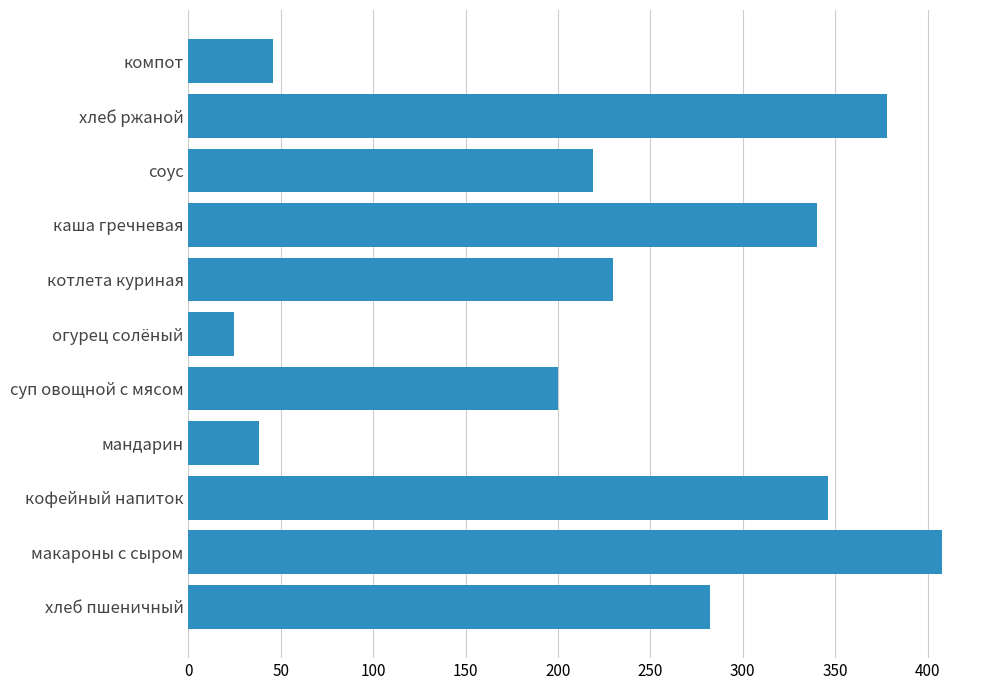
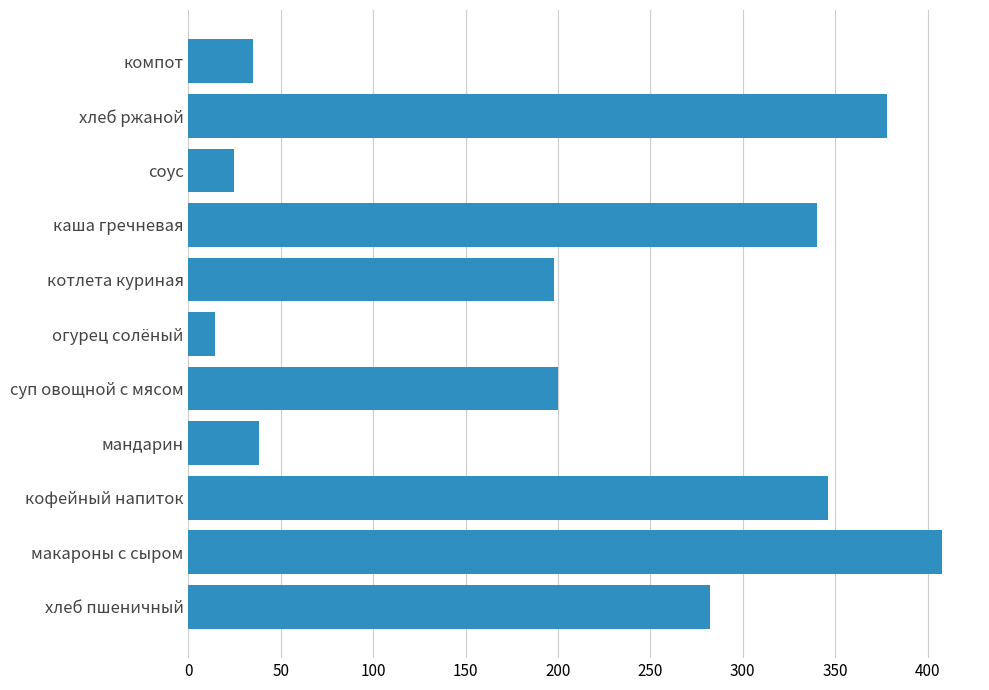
компот: 46 -> 35
соус: 219 -> 24
котлета куриная: 230 -> 198
огурец солёный: 25 -> 14
